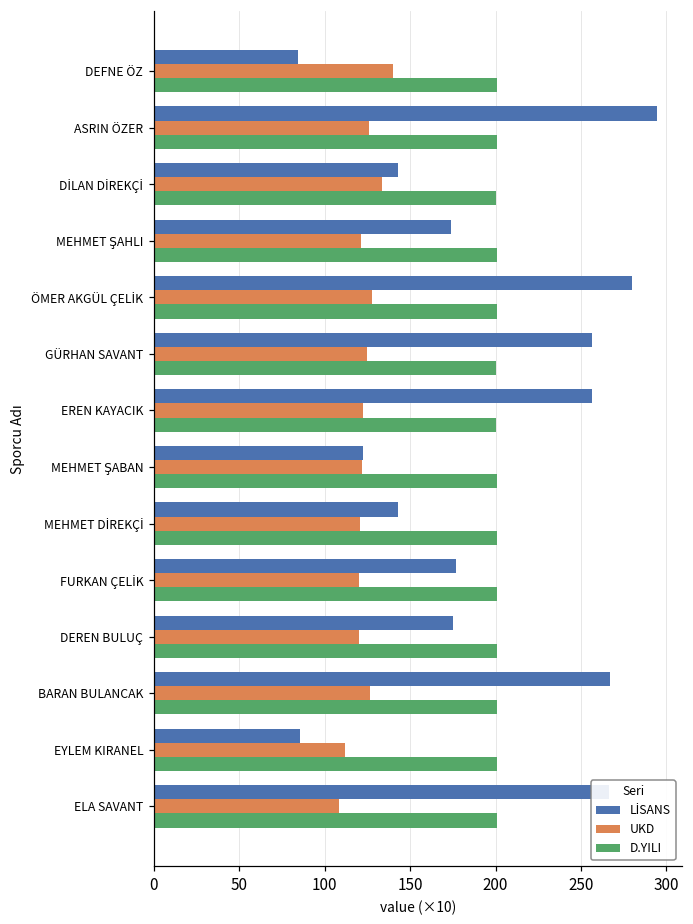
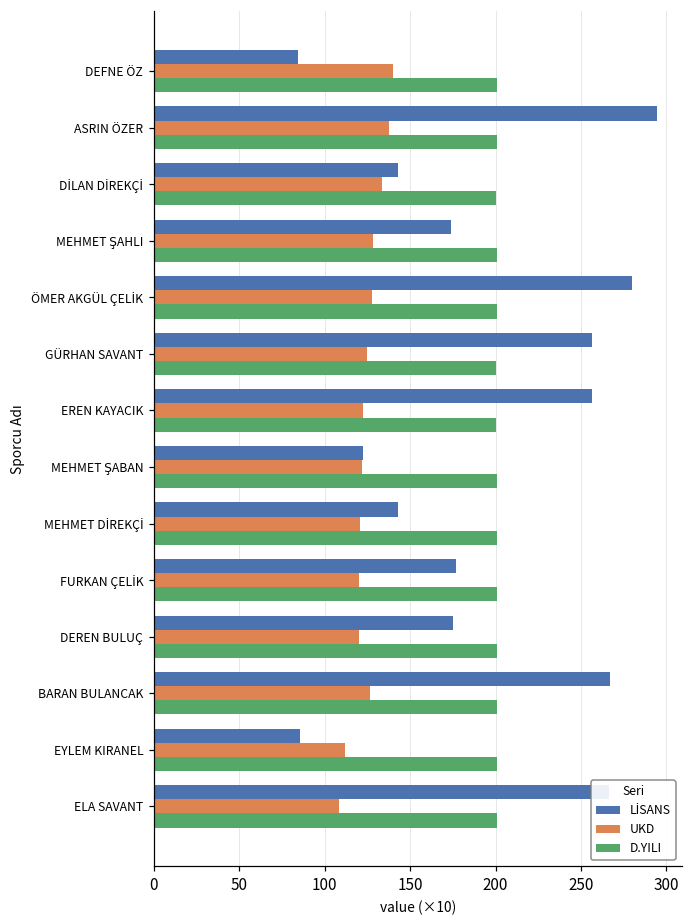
UKD, ASRIN ÖZER: 126 -> 137
UKD, MEHMET ŞAHLI: 121 -> 128
